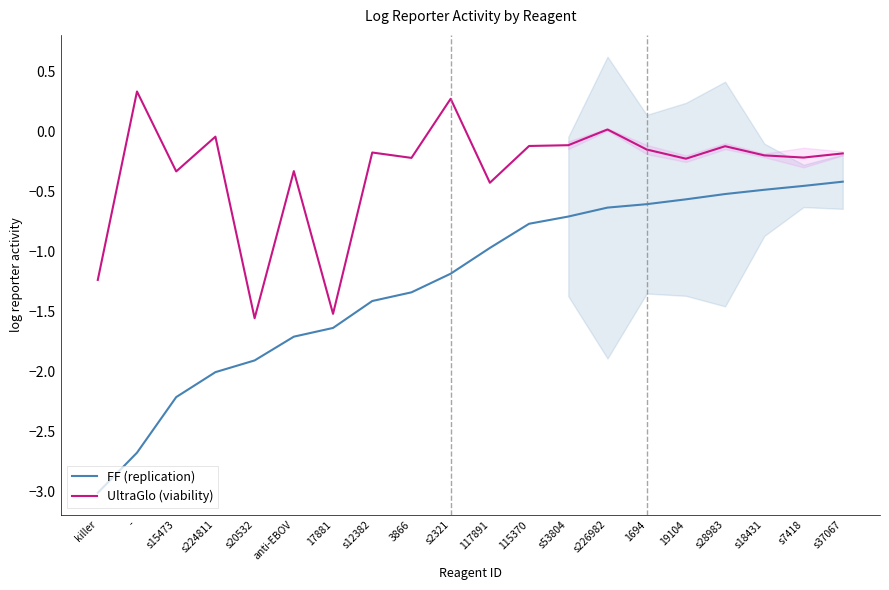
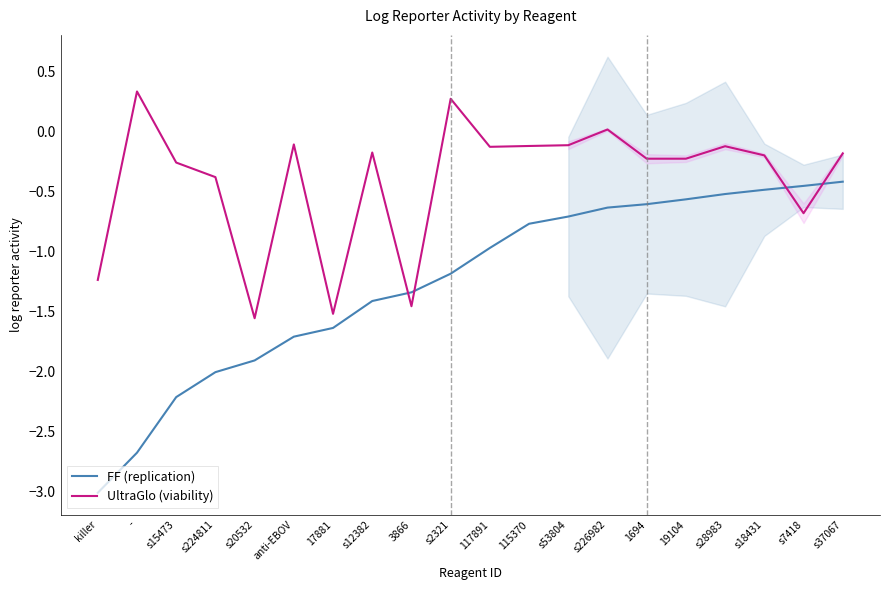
UltraGlo (viability), s15473: -0.33 -> -0.26
UltraGlo (viability), s224811: -0.04 -> -0.38
UltraGlo (viability), anti-EBOV: -0.33 -> -0.11
UltraGlo (viability), 3866: -0.22 -> -1.46
UltraGlo (viability), 117891: -0.43 -> -0.13
UltraGlo (viability), 1694: -0.15 -> -0.23
UltraGlo (viability), s7418: -0.22 -> -0.68
